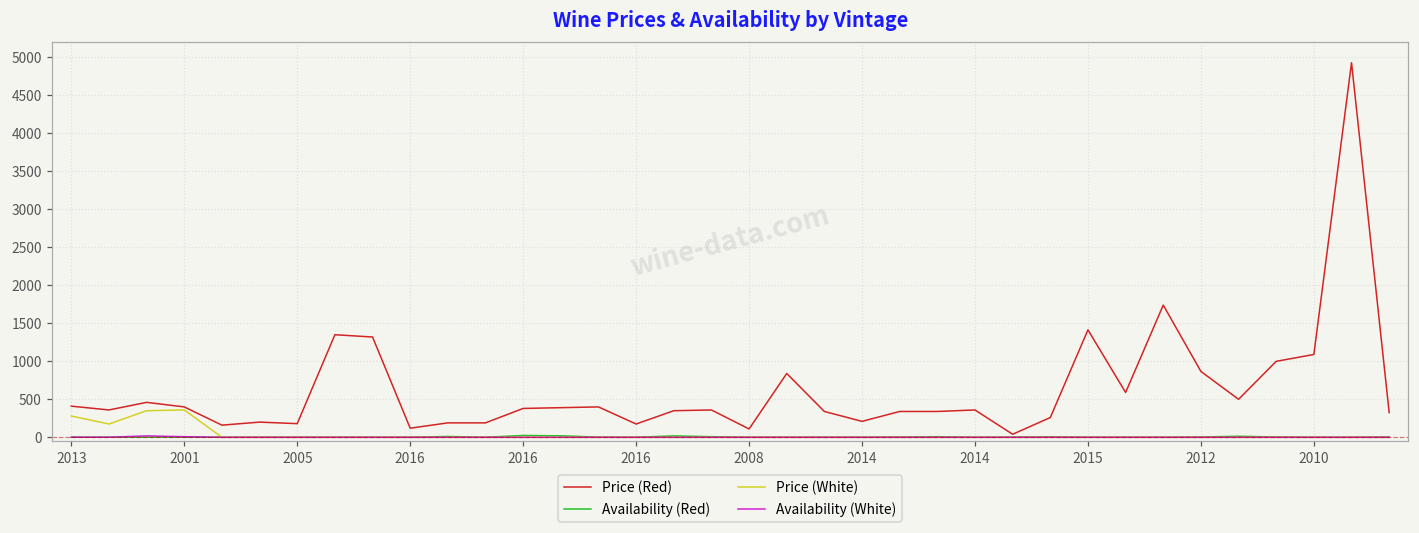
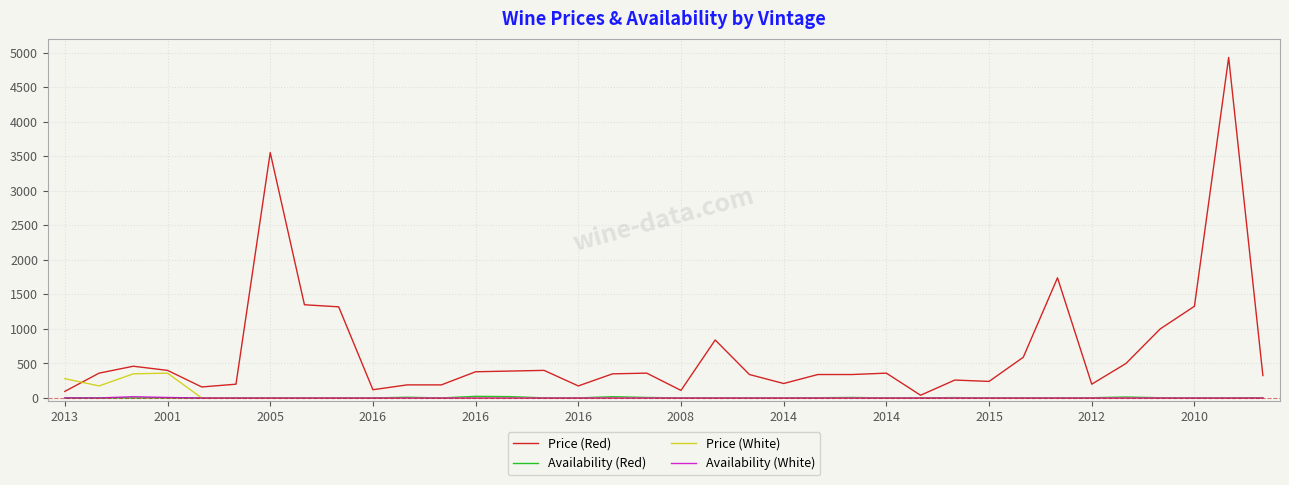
Price (Red), 2013: 400 -> 100
Price (Red), 2005: 200 -> 3600
Price (Red), 2015: 1400 -> 200
Price (Red), 2012: 900 -> 200
Price (Red), 2010: 1100 -> 1300
